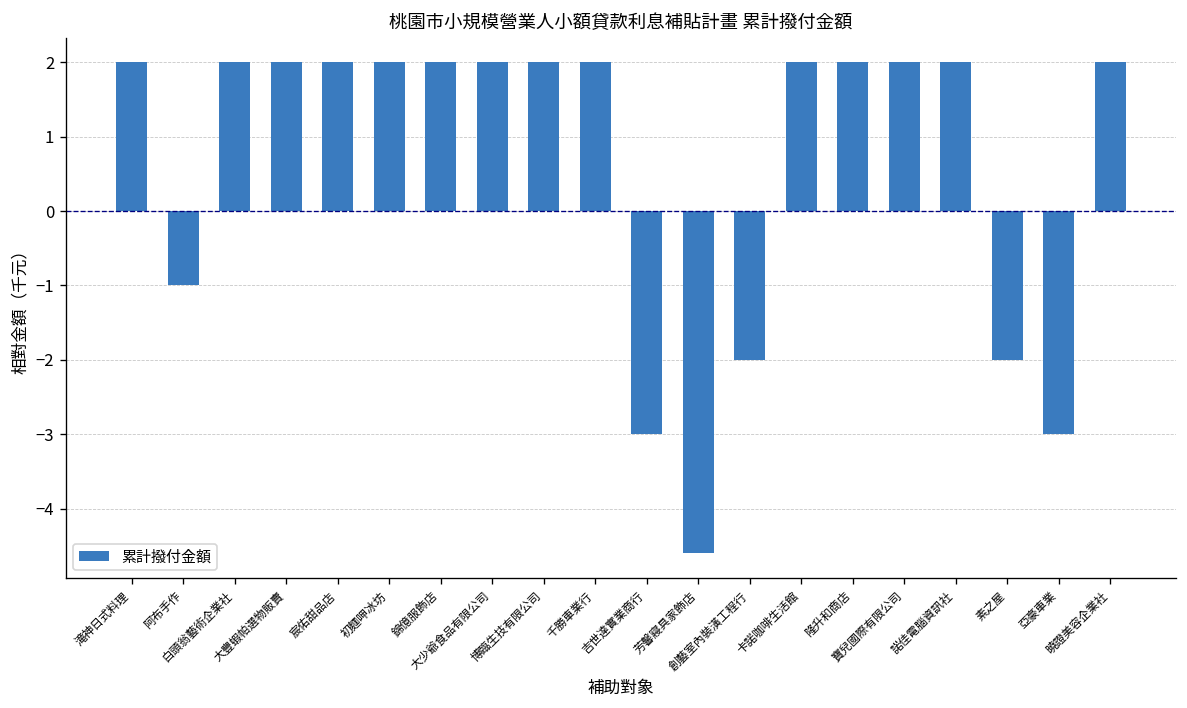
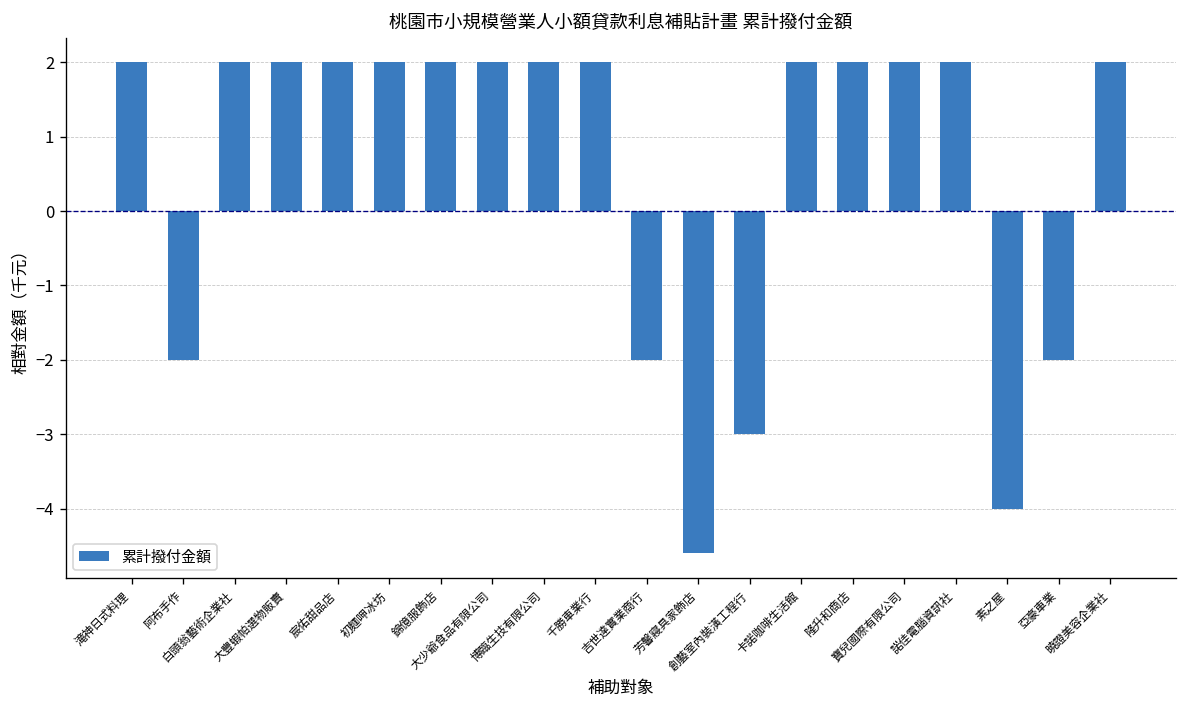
阿布手作: -1.0 -> -2.0
吉世達實業商行: -3.0 -> -2.0
創藝室內裝潢工程行: -2.0 -> -3.0
素之屋: -2.0 -> -4.0
亞豪車業: -3.0 -> -2.0
